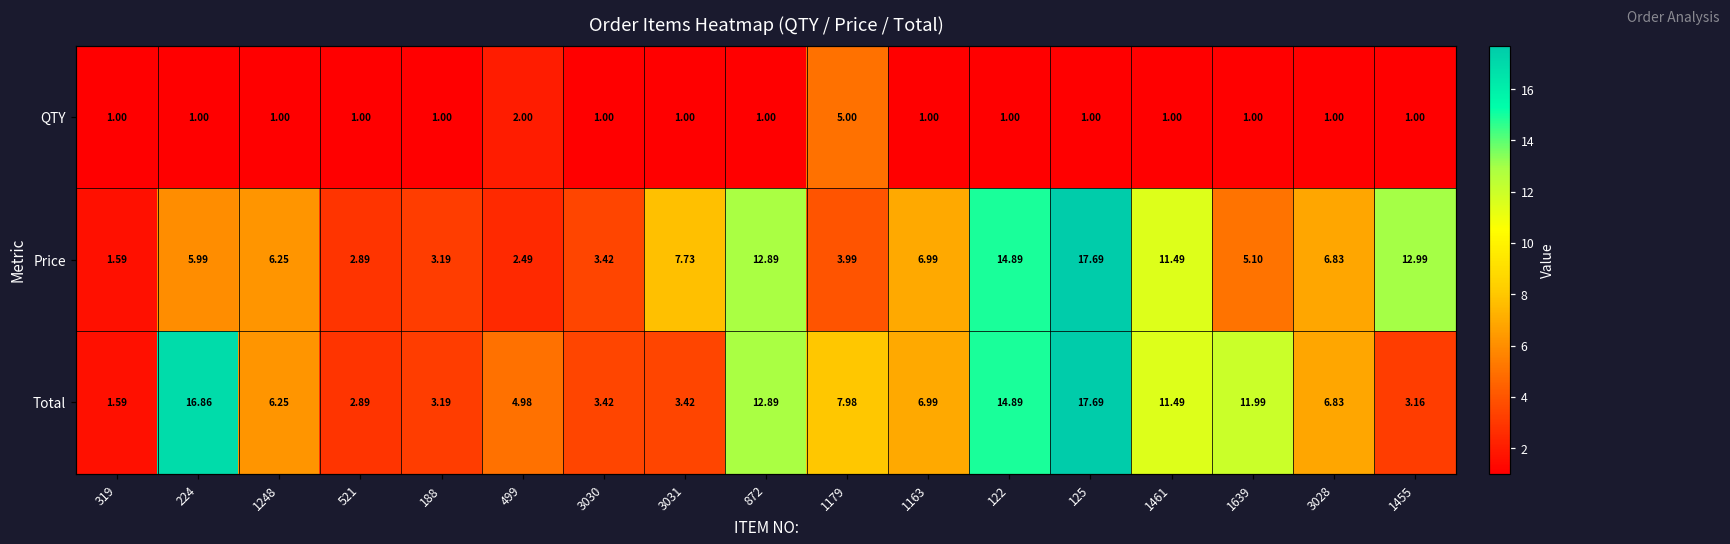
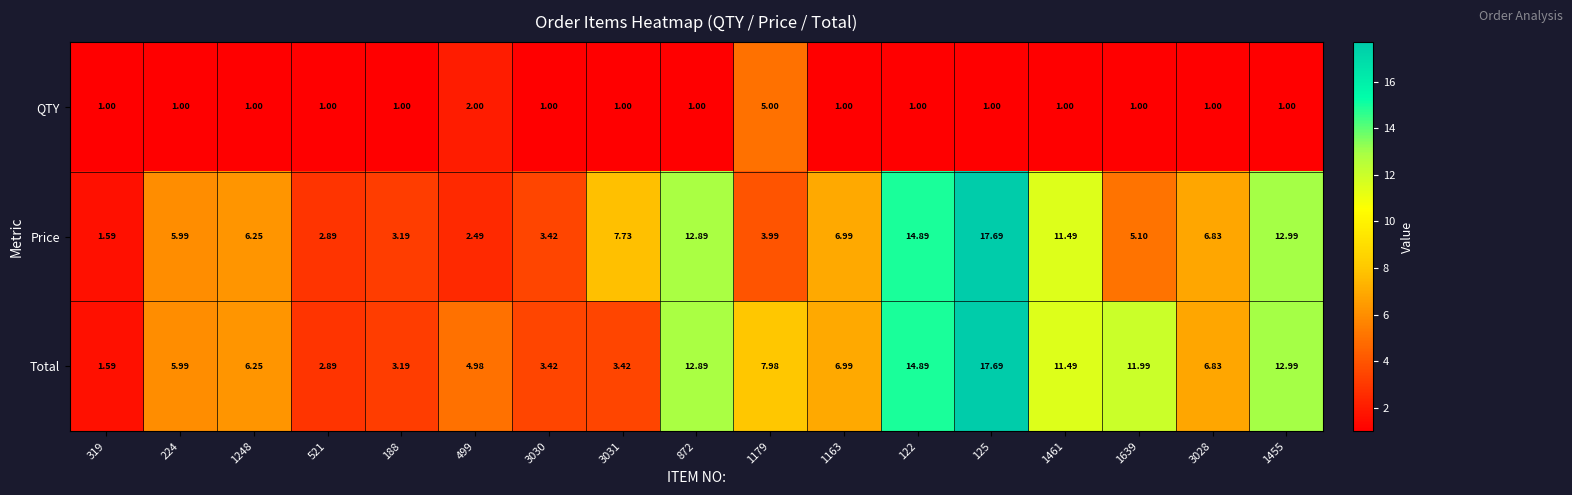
Total, 224: 16.86 -> 5.99
Total, 1455: 3.16 -> 12.99
